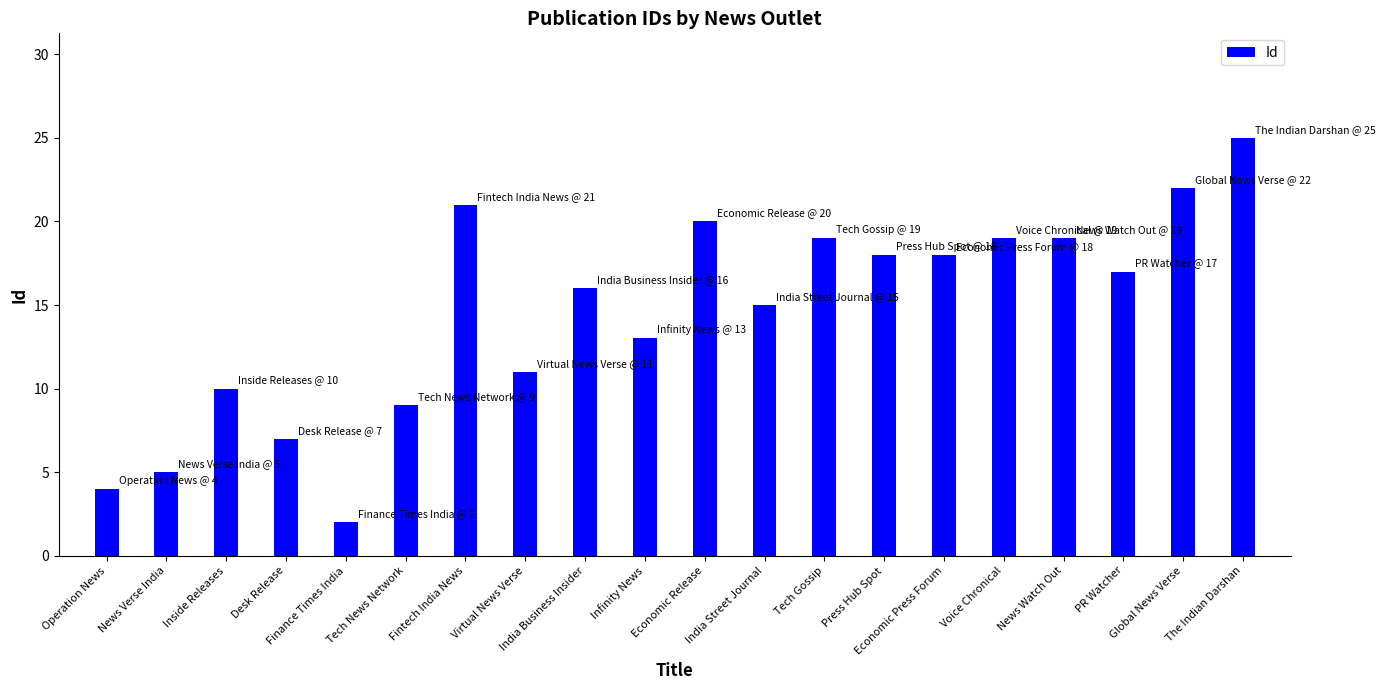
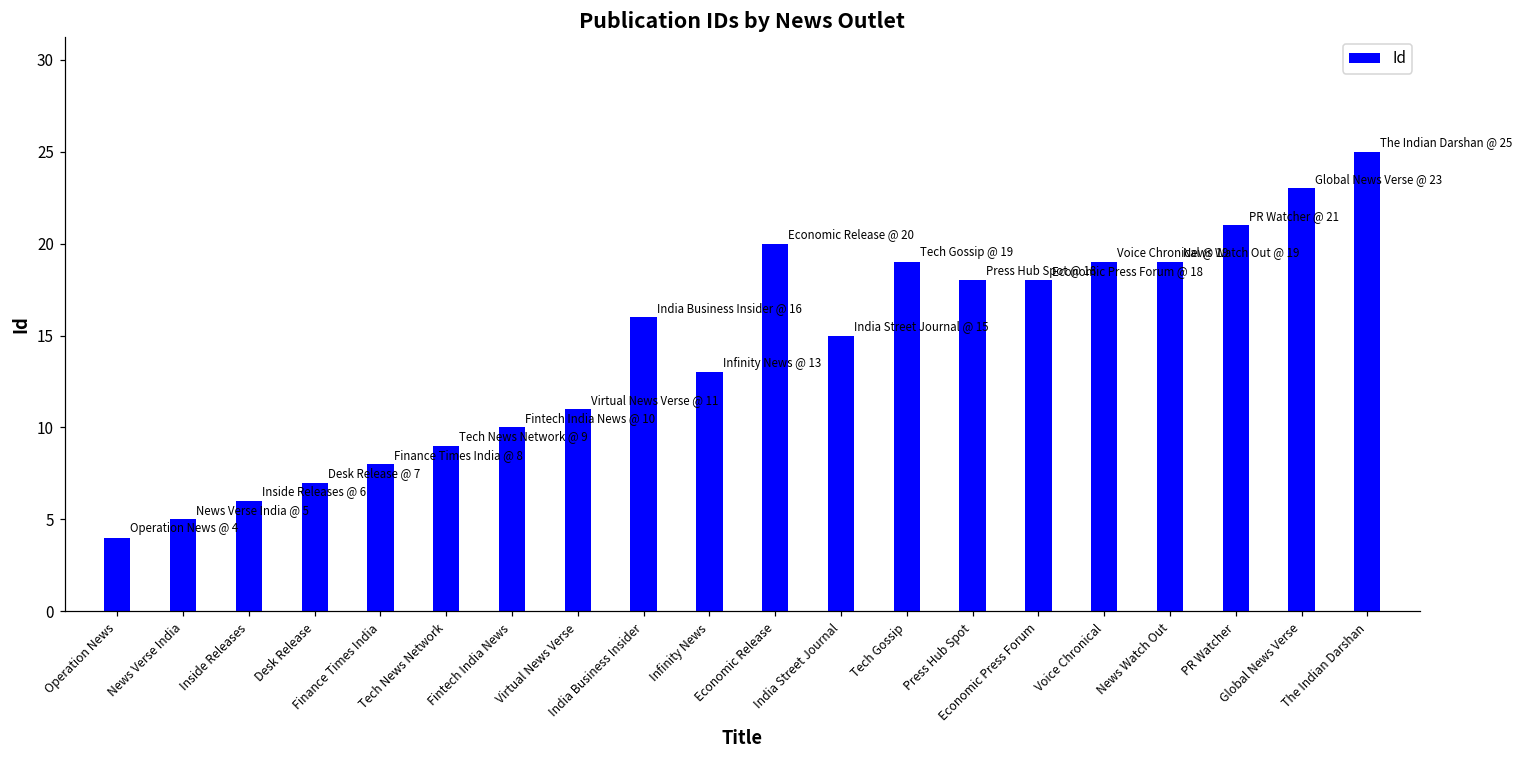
Inside Releases: 10 -> 6
Finance Times India: 2 -> 8
Fintech India News: 21 -> 10
PR Watcher: 17 -> 21
Global News Verse: 22 -> 23
